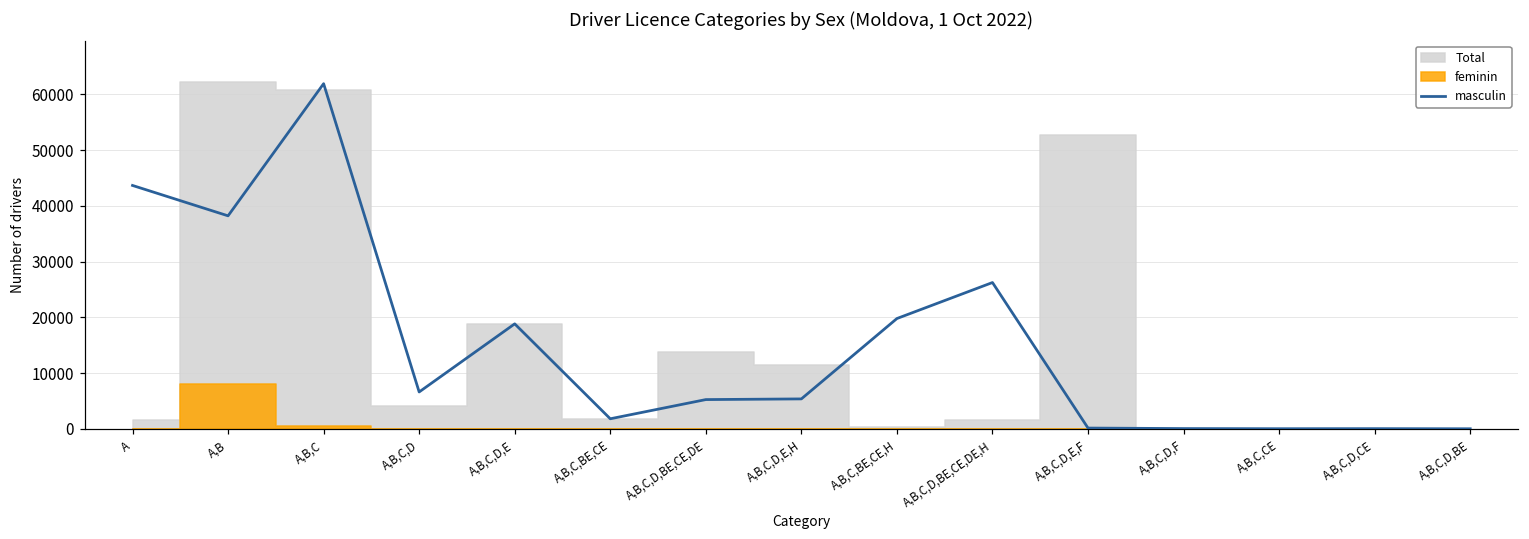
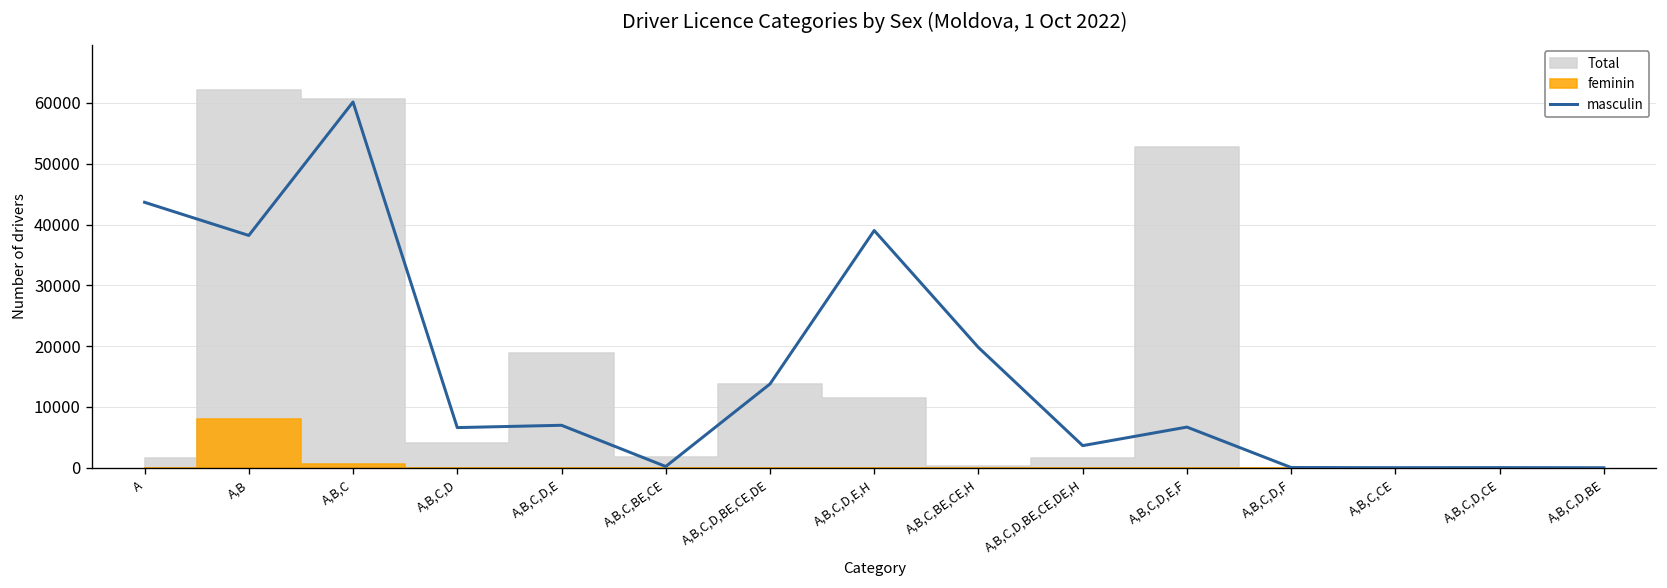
masculin, A,B,C: 62000 -> 60000
masculin, A,B,C,D,E: 19000 -> 7000
masculin, A,B,C,BE,CE: 2000 -> 0
masculin, A,B,C,D,BE,CE,DE: 5000 -> 14000
masculin, A,B,C,D,E,H: 5000 -> 39000
masculin, A,B,C,D,BE,CE,DE,H: 26000 -> 4000
masculin, A,B,C,D,E,F: 0 -> 7000
